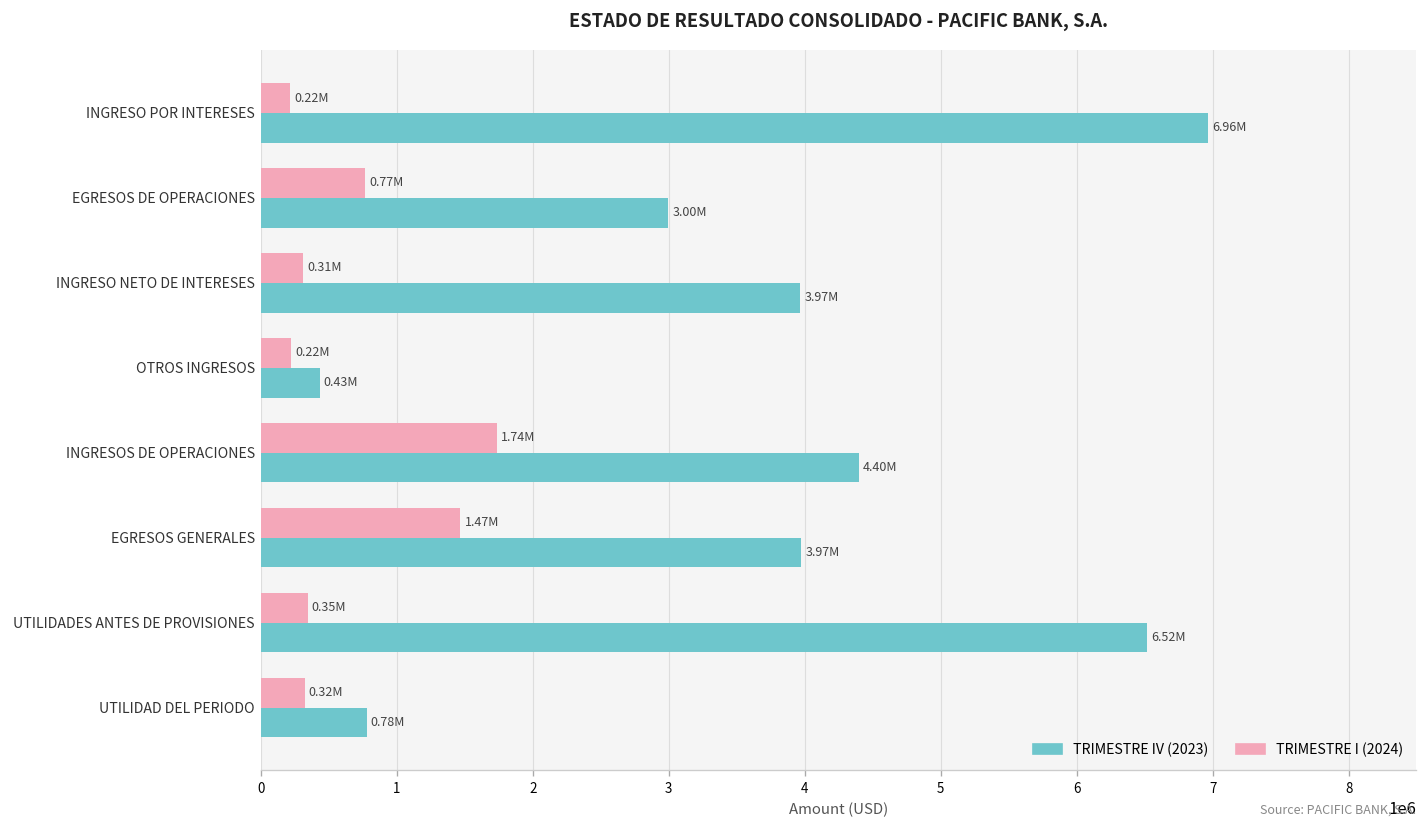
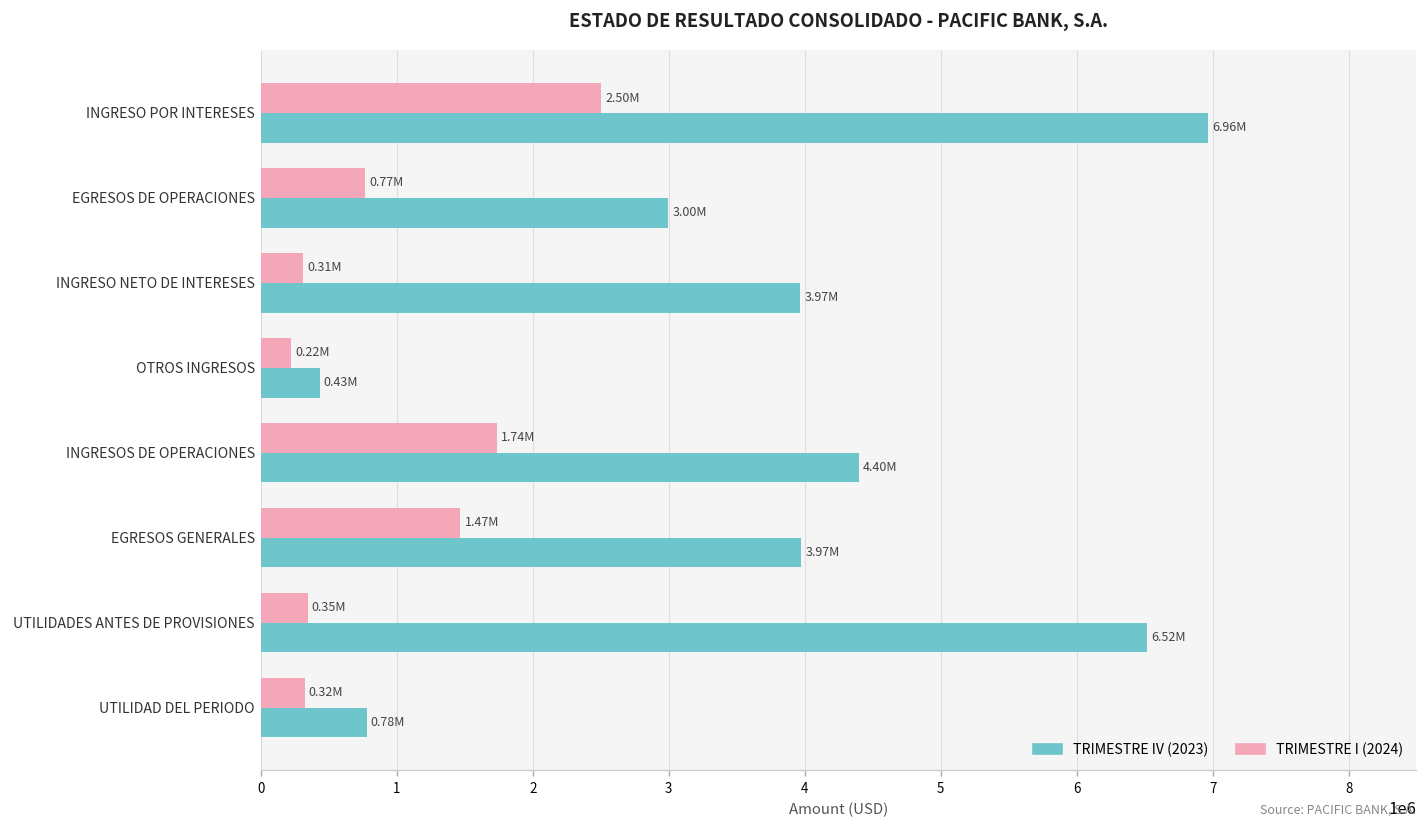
TRIMESTRE I (2024), INGRESO POR INTERESES: 0.22M -> 2.50M
